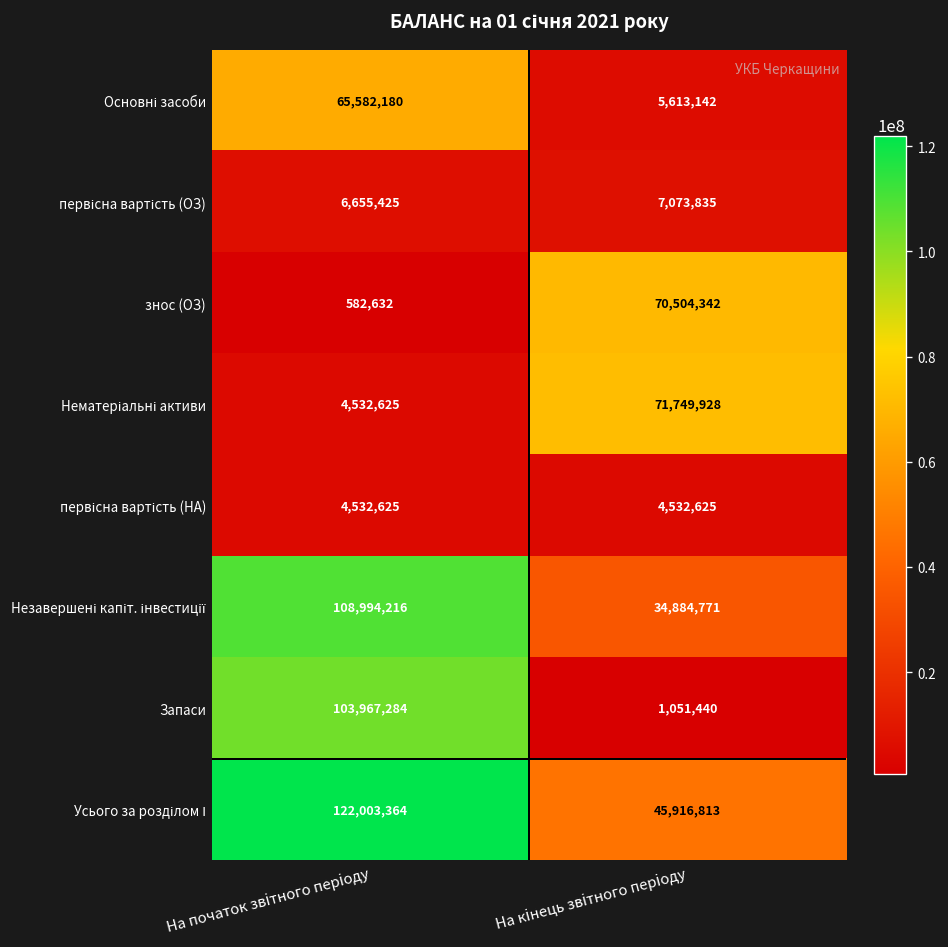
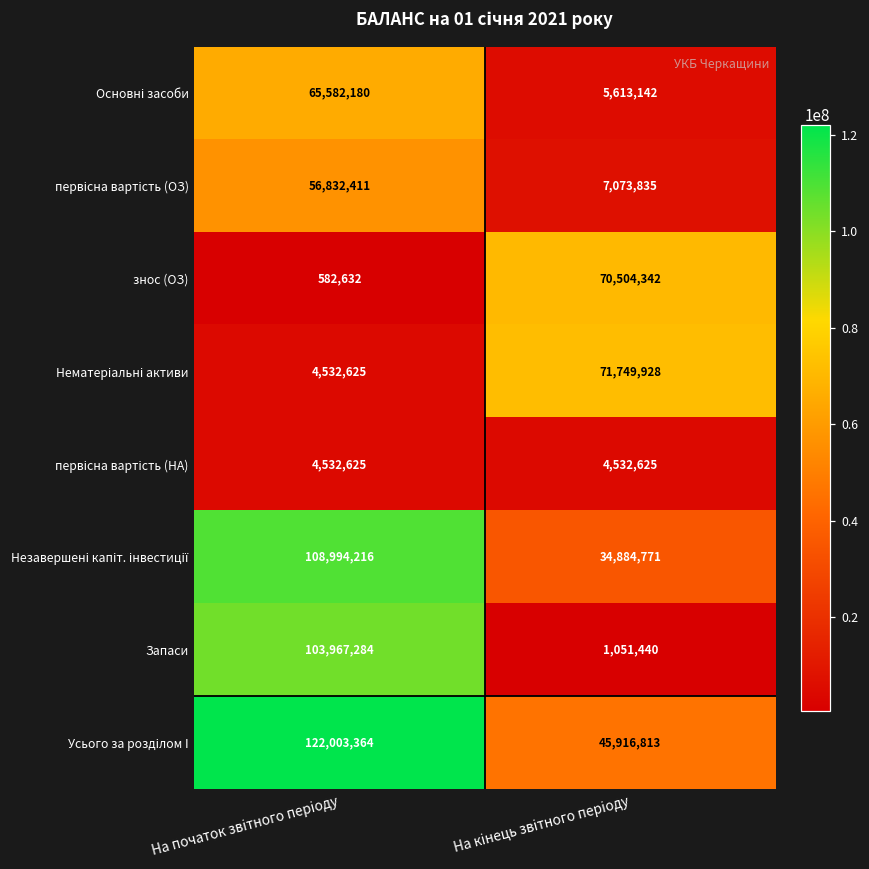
первісна вартість (ОЗ), На початок звітного періоду: 6,655,425 -> 56,832,411
